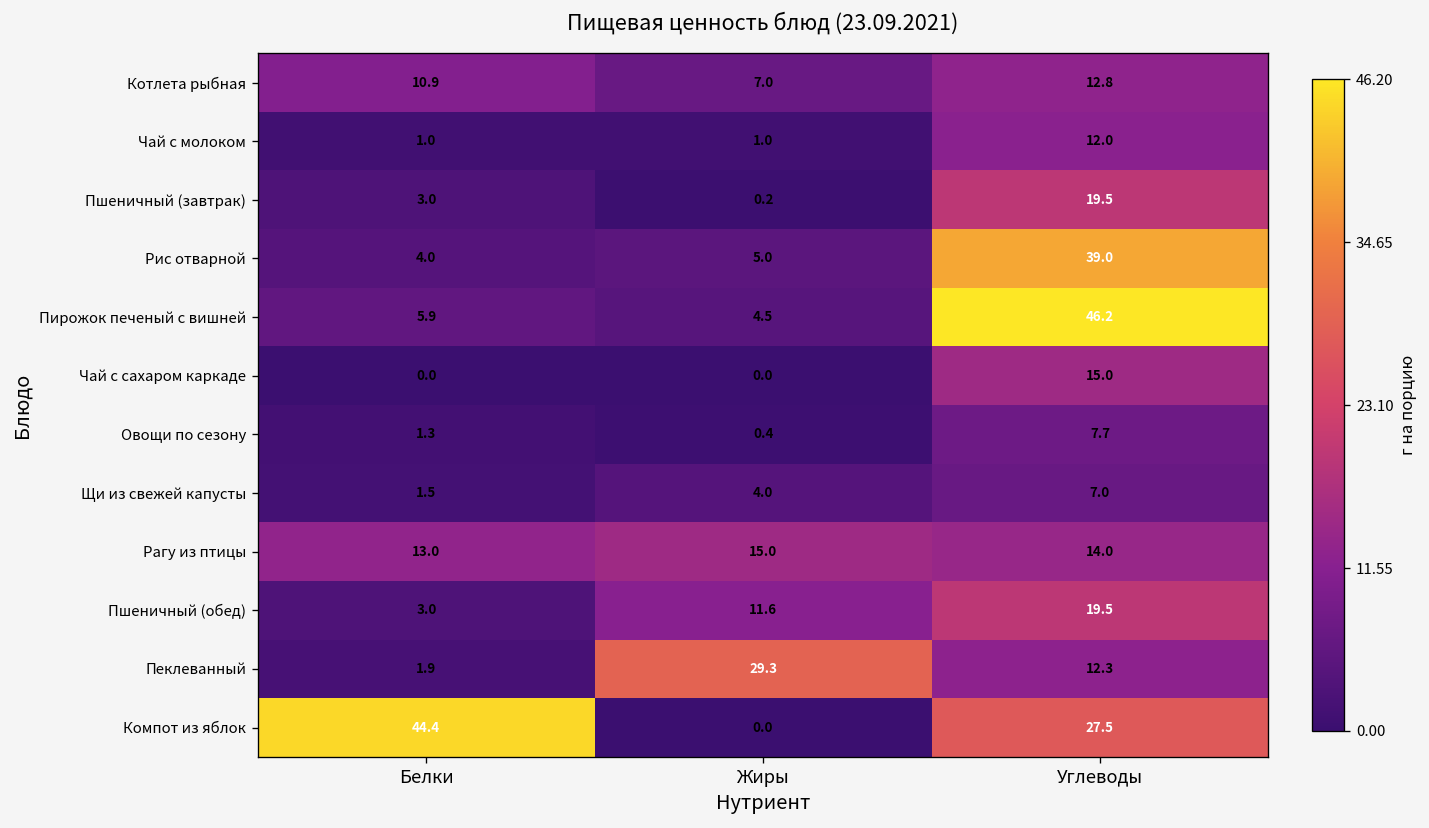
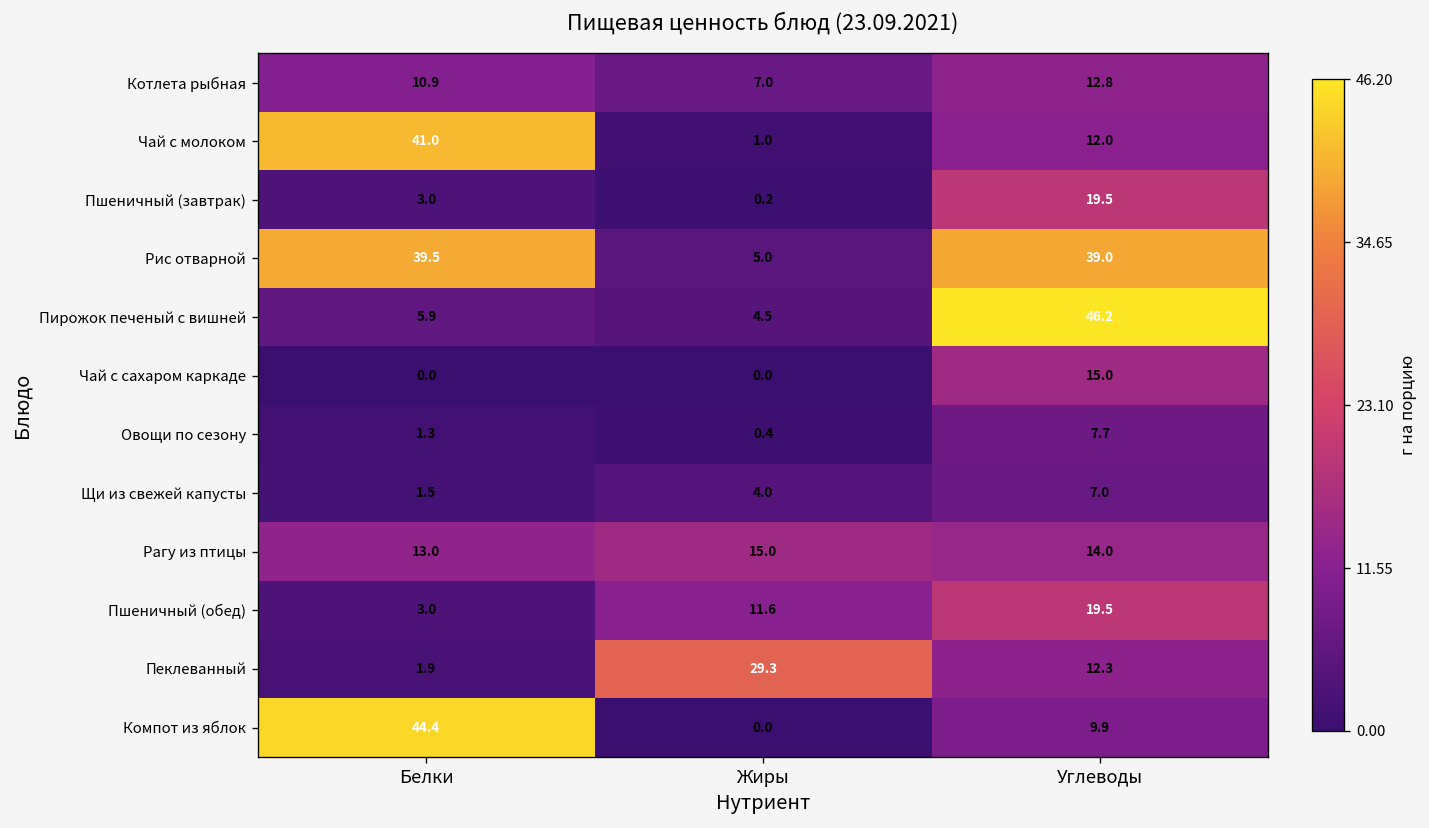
Чай с молоком, Белки: 1.0 -> 41.0
Рис отварной, Белки: 4.0 -> 39.5
Компот из яблок, Углеводы: 27.5 -> 9.9
